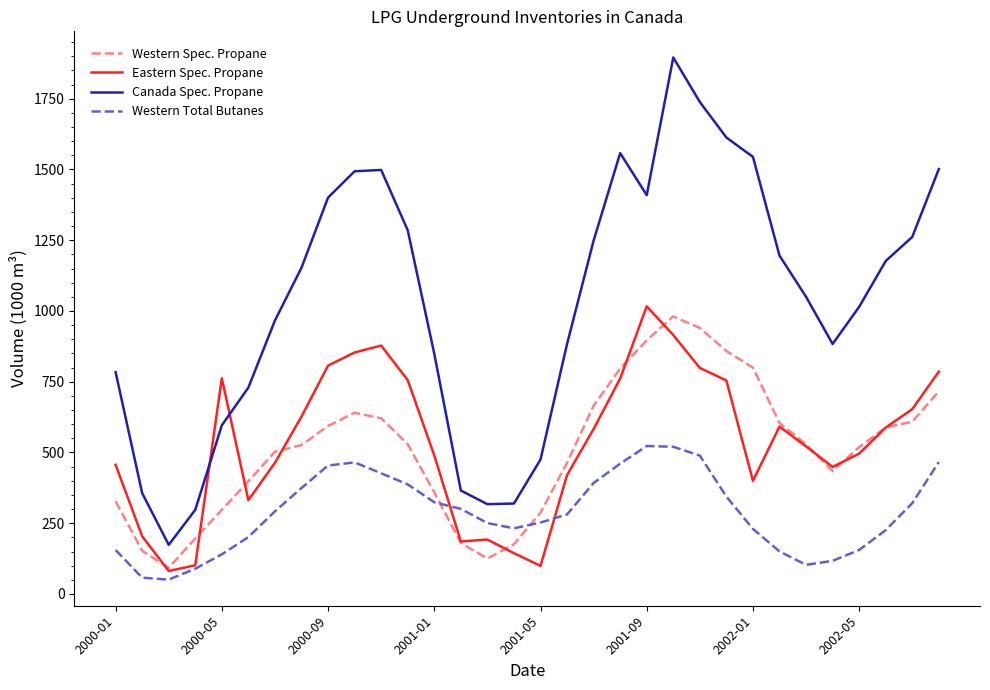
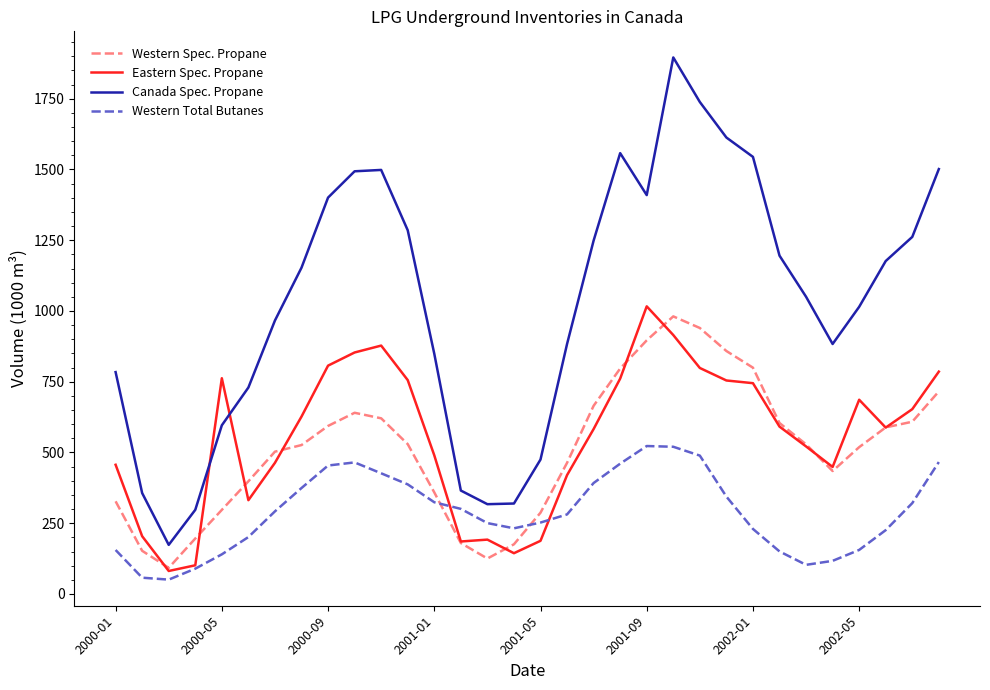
Eastern Spec. Propane, 2001-05: 100 -> 190
Eastern Spec. Propane, 2002-01: 400 -> 740
Eastern Spec. Propane, 2002-05: 500 -> 690
